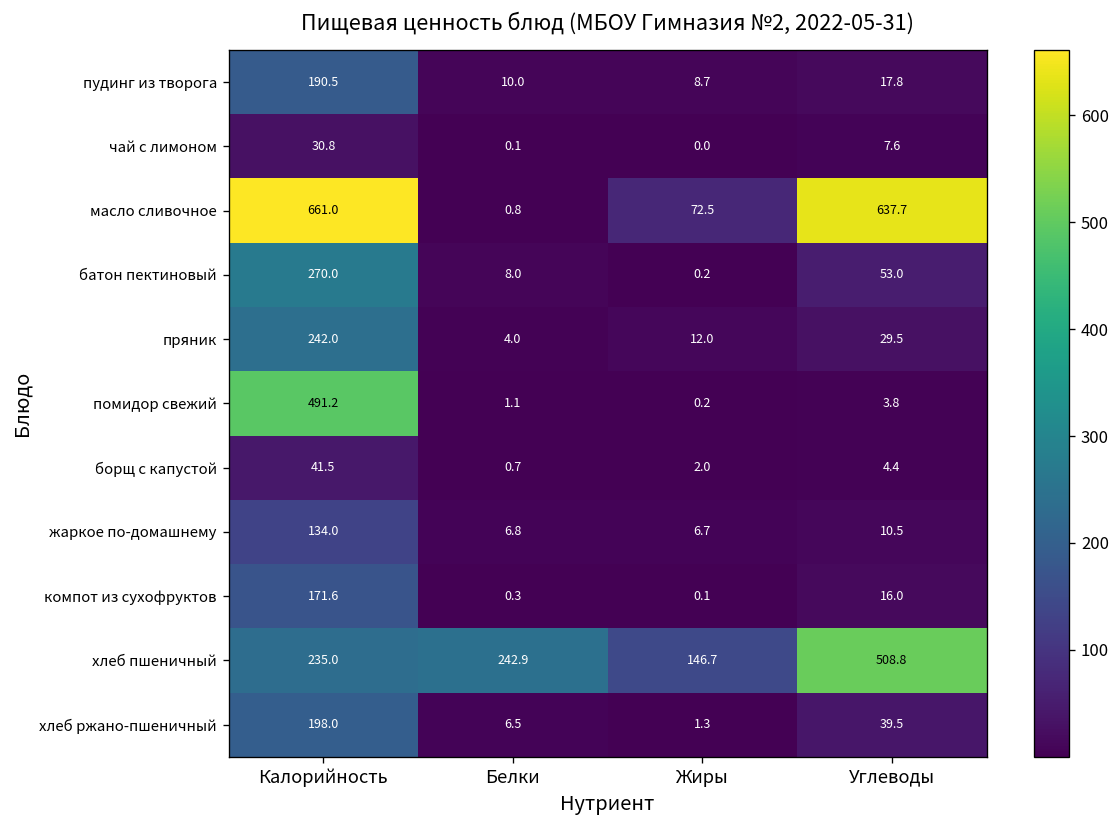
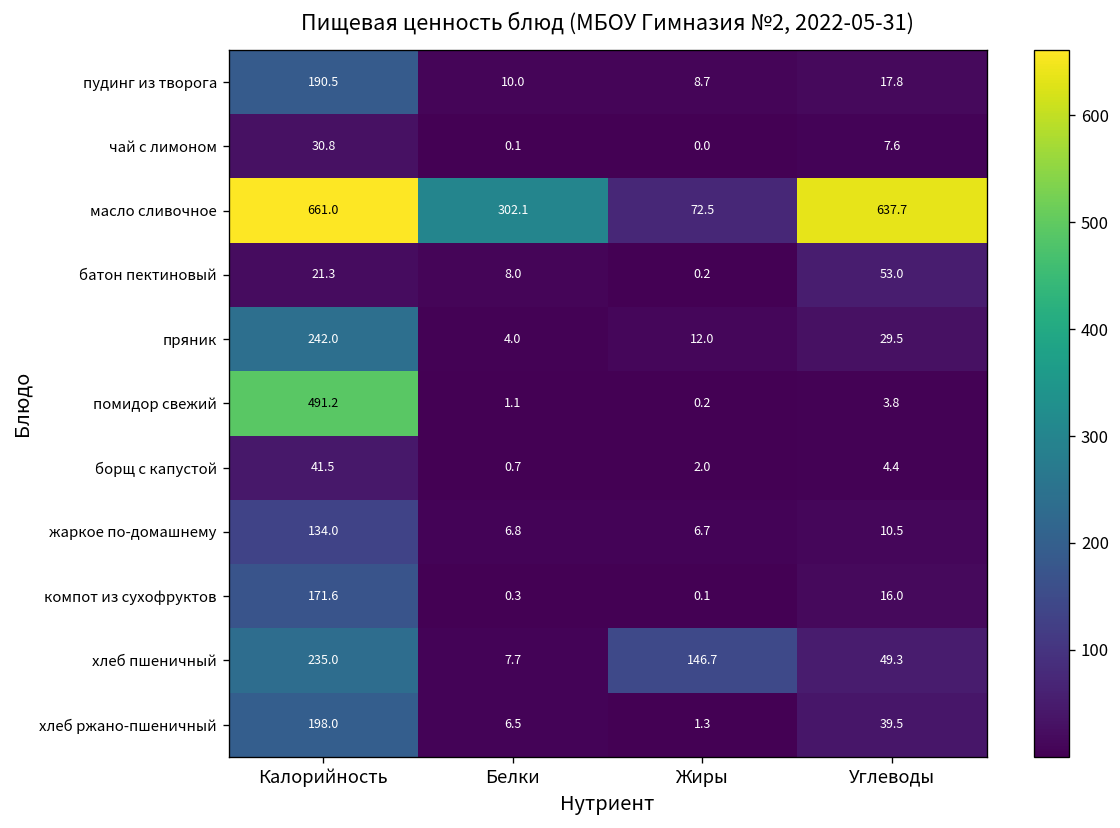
масло сливочное, Белки: 0.8 -> 302.1
батон пектиновый, Калорийность: 270.0 -> 21.3
хлеб пшеничный, Белки: 242.9 -> 7.7
хлеб пшеничный, Углеводы: 508.8 -> 49.3
